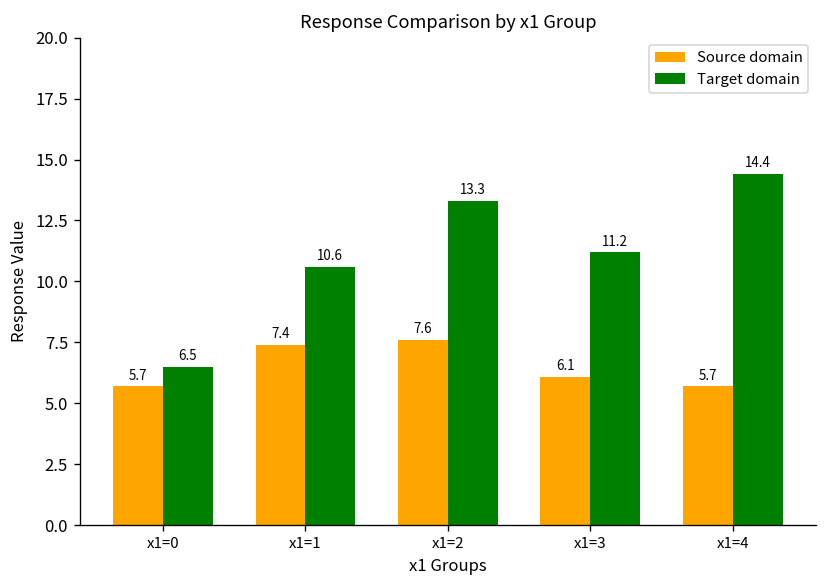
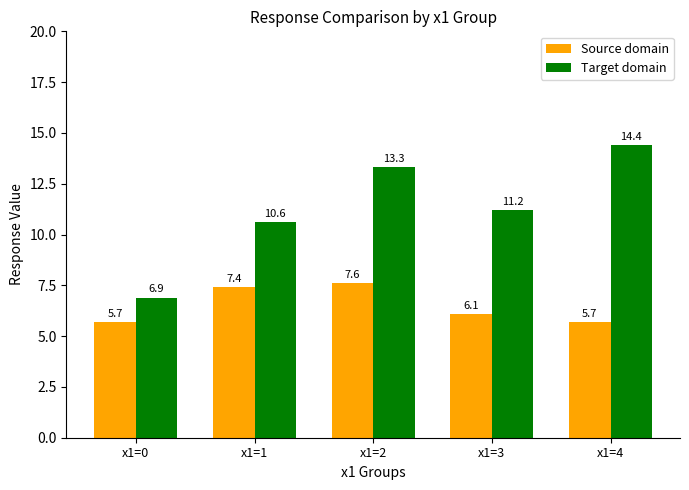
Target domain, x1=0: 6.5 -> 6.9
